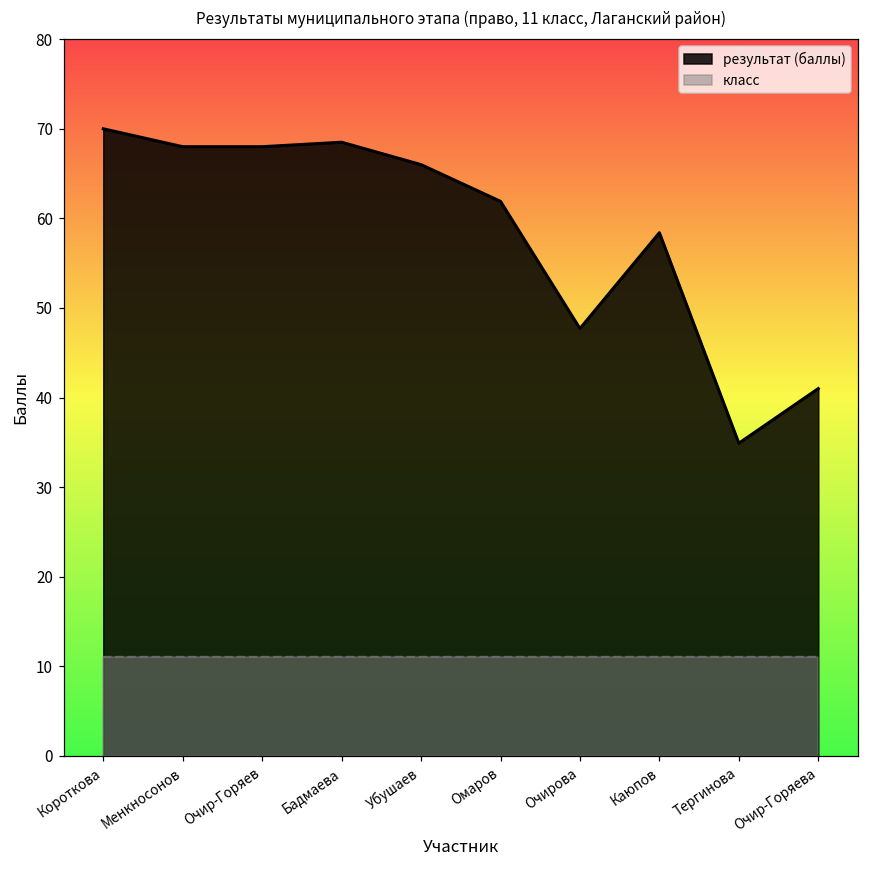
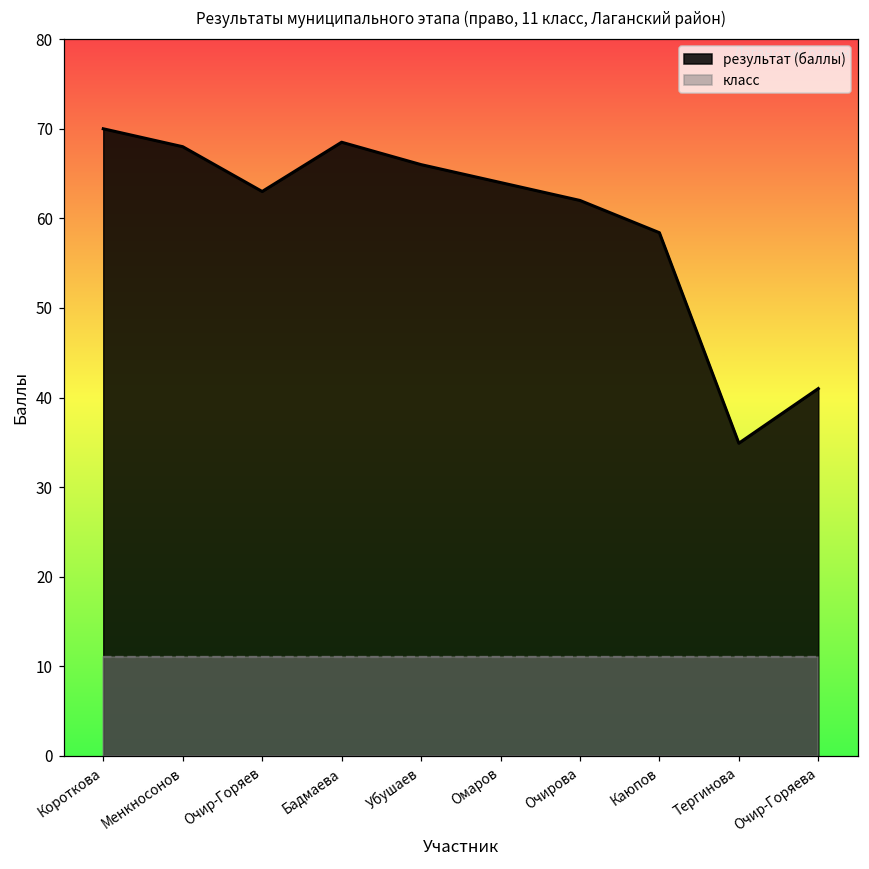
результат (баллы), Очир-Горяев: 68 -> 63
результат (баллы), Омаров: 62 -> 64
результат (баллы), Очирова: 48 -> 62
